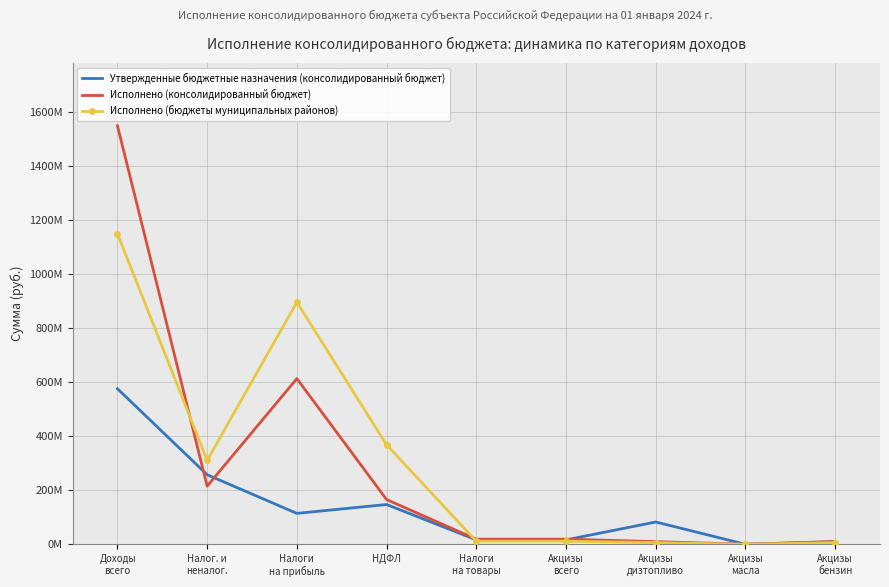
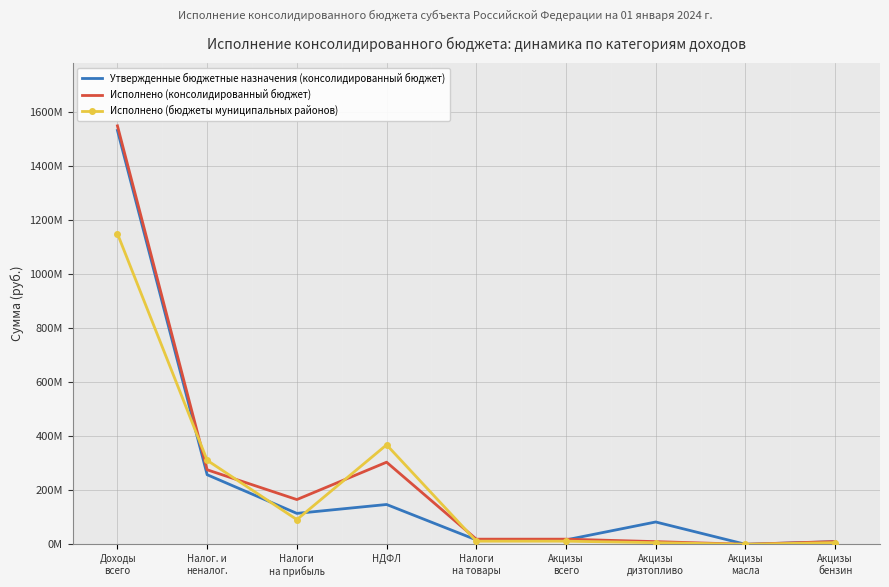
Утвержденные бюджетные назначения (консолидированный бюджет), Доходы всего: 580000000 -> 1530000000
Исполнено (консолидированный бюджет), Налог. и неналог.: 210000000 -> 280000000
Исполнено (консолидированный бюджет), Налоги на прибыль: 610000000 -> 170000000
Исполнено (бюджеты муниципальных районов), Налоги на прибыль: 900000000 -> 90000000
Исполнено (консолидированный бюджет), НДФЛ: 170000000 -> 300000000
